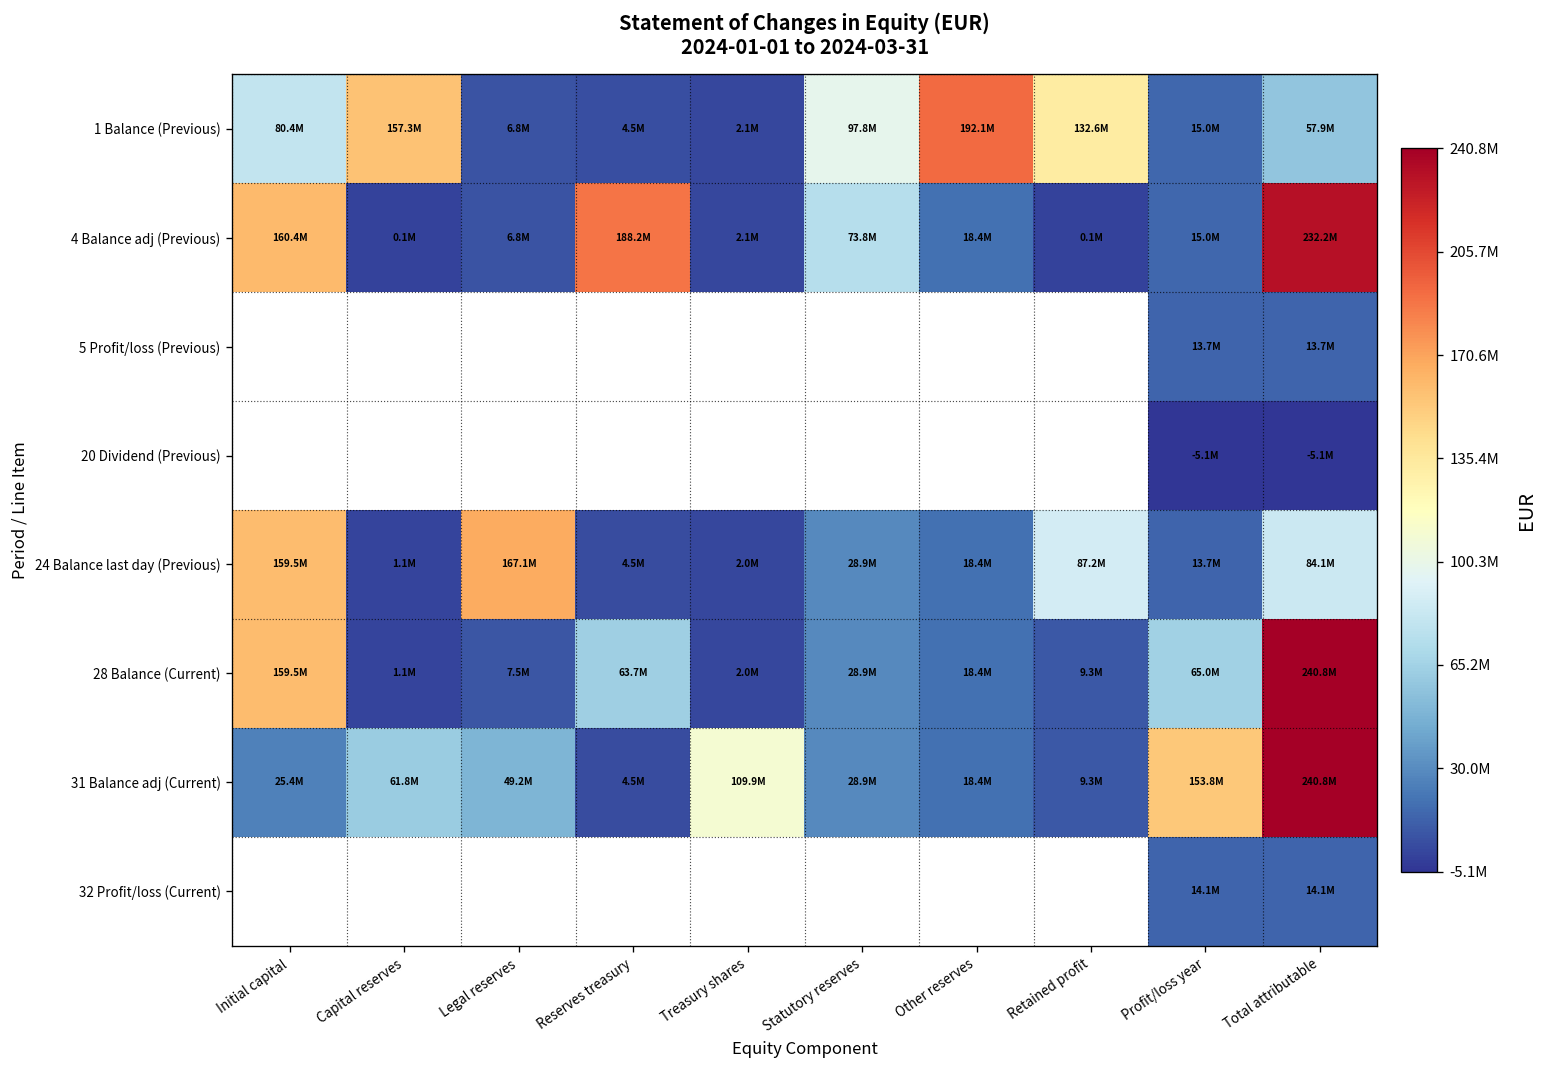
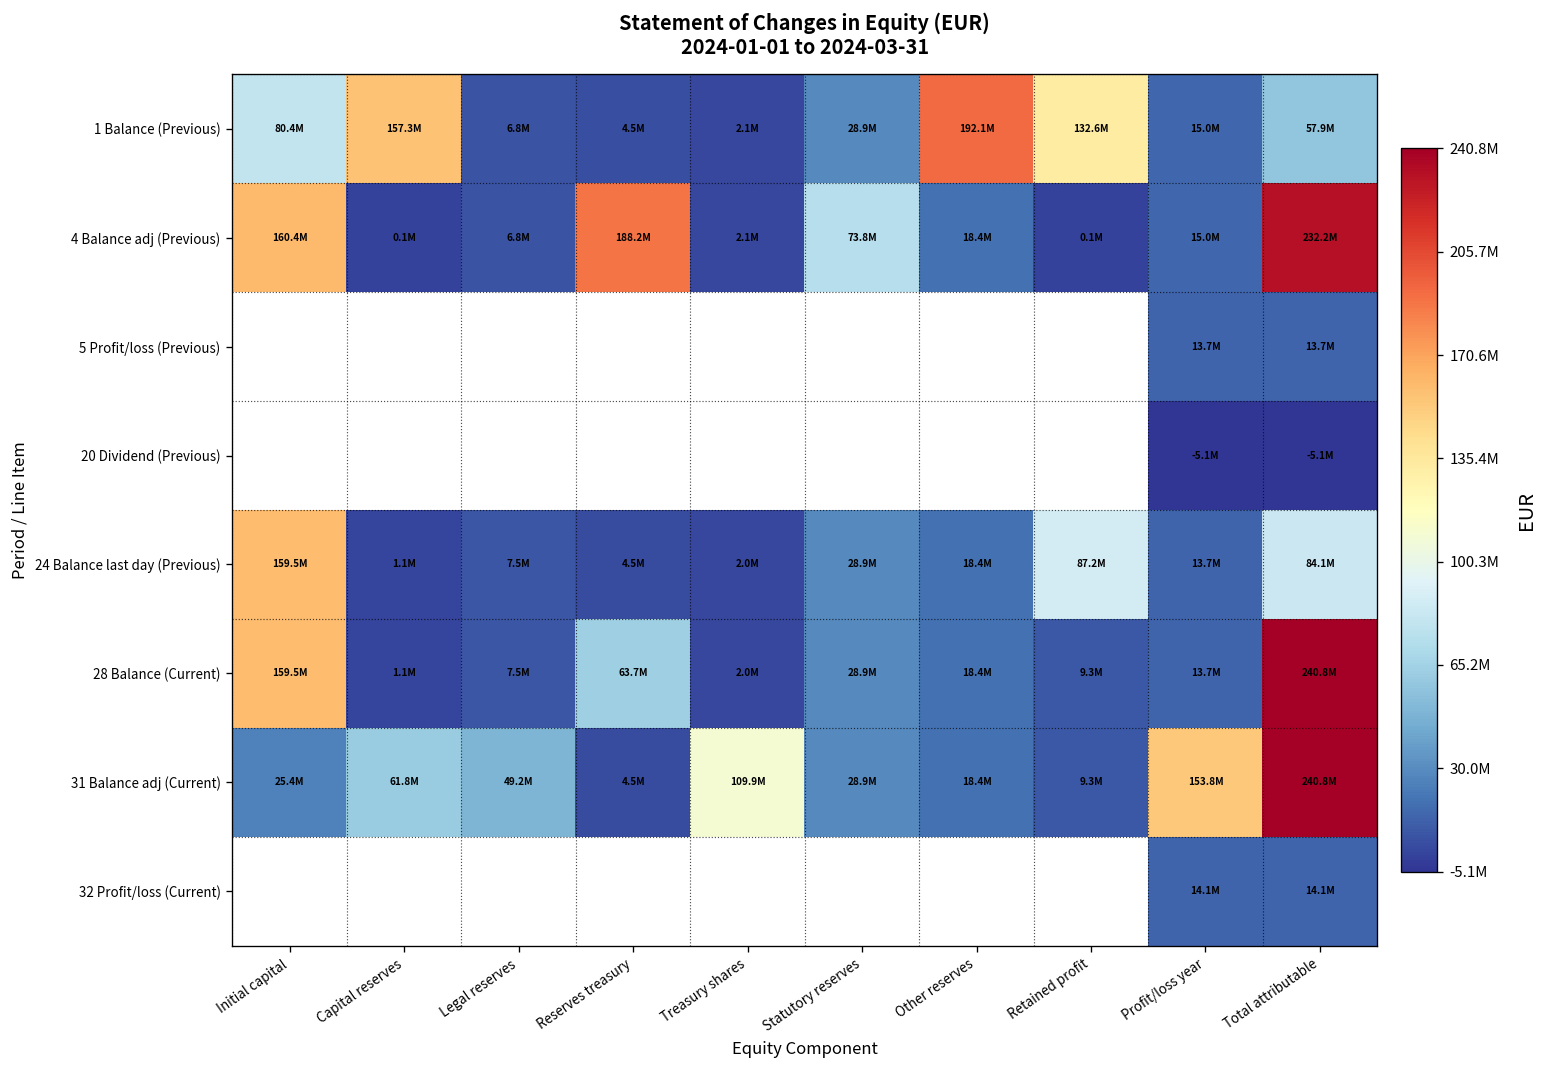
1 Balance (Previous), Statutory reserves: 97.8M -> 28.9M
24 Balance last day (Previous), Legal reserves: 167.1M -> 7.5M
28 Balance (Current), Profit/loss year: 65.0M -> 13.7M
